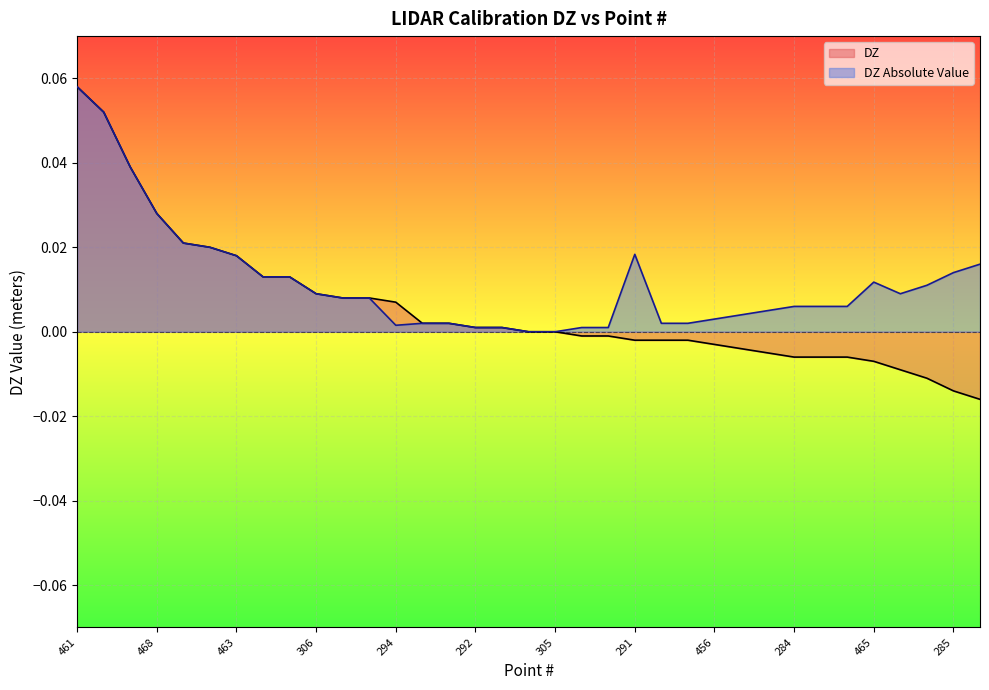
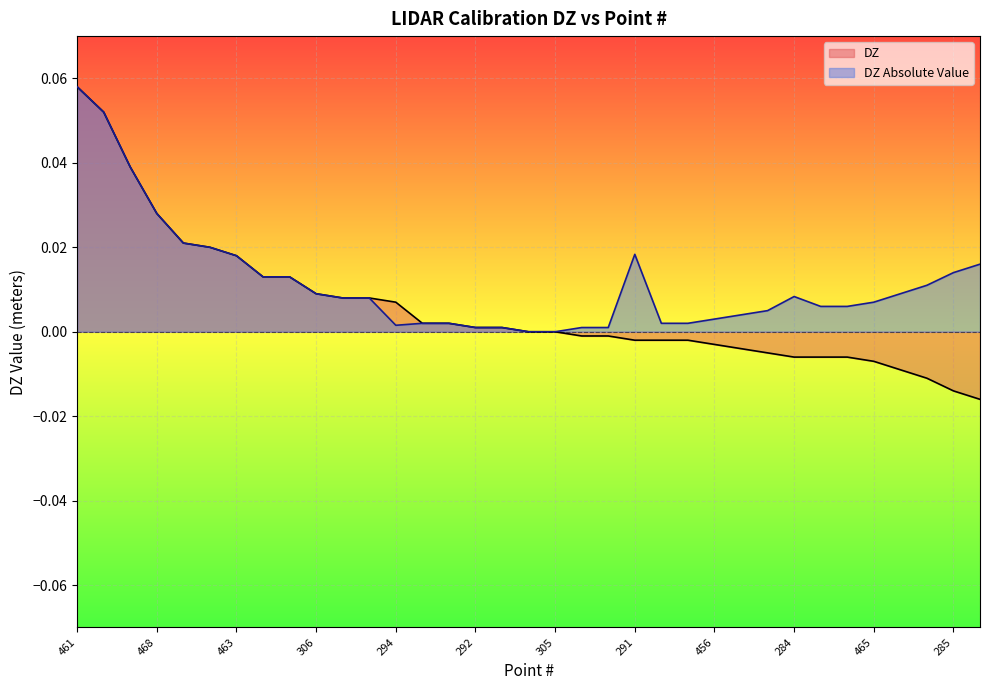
DZ Absolute Value, 284: 0.006 -> 0.008
DZ Absolute Value, 465: 0.012 -> 0.007
